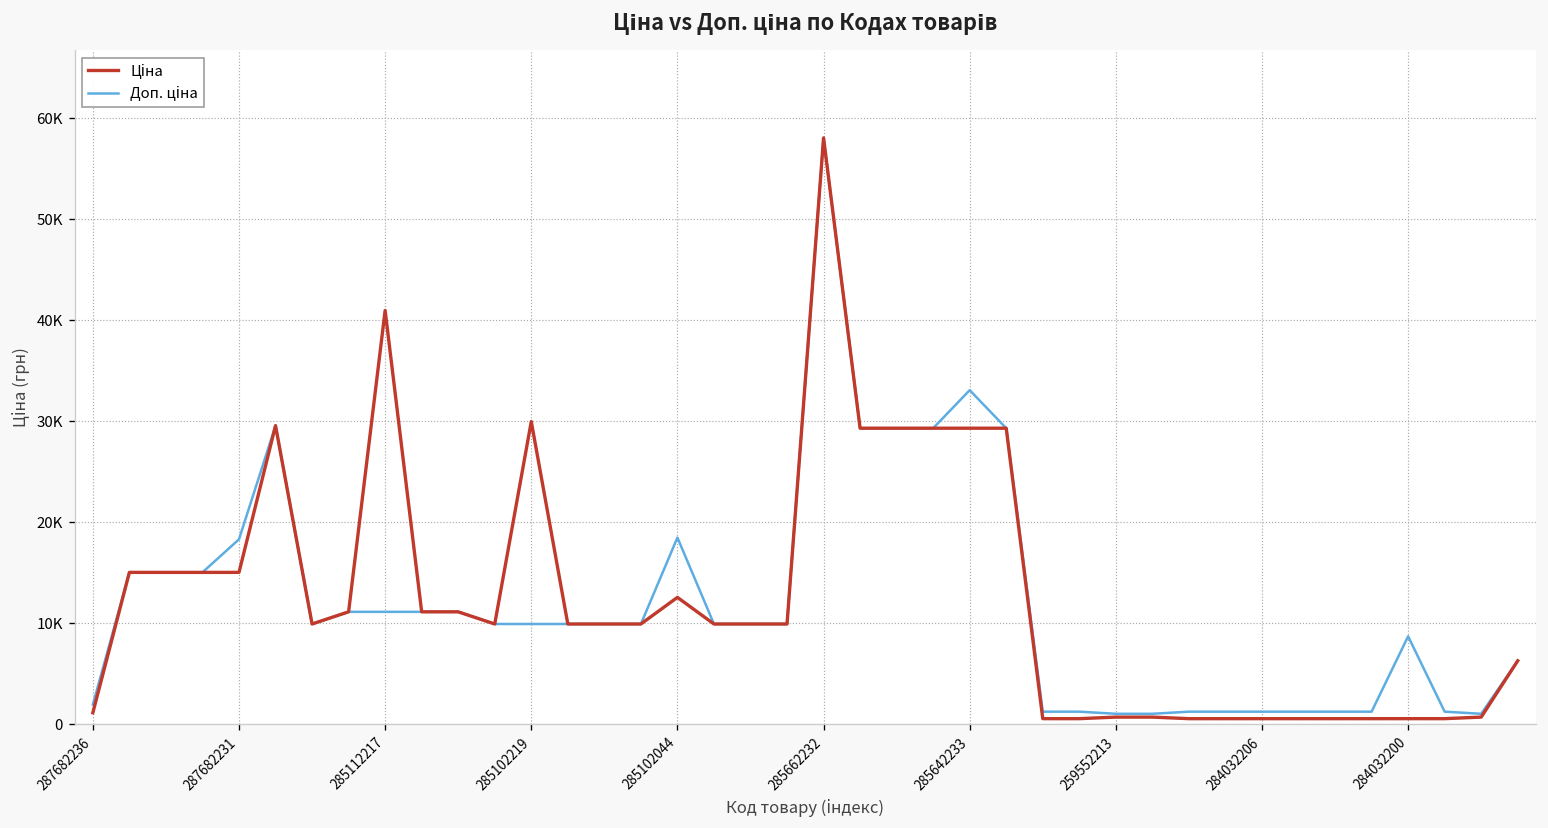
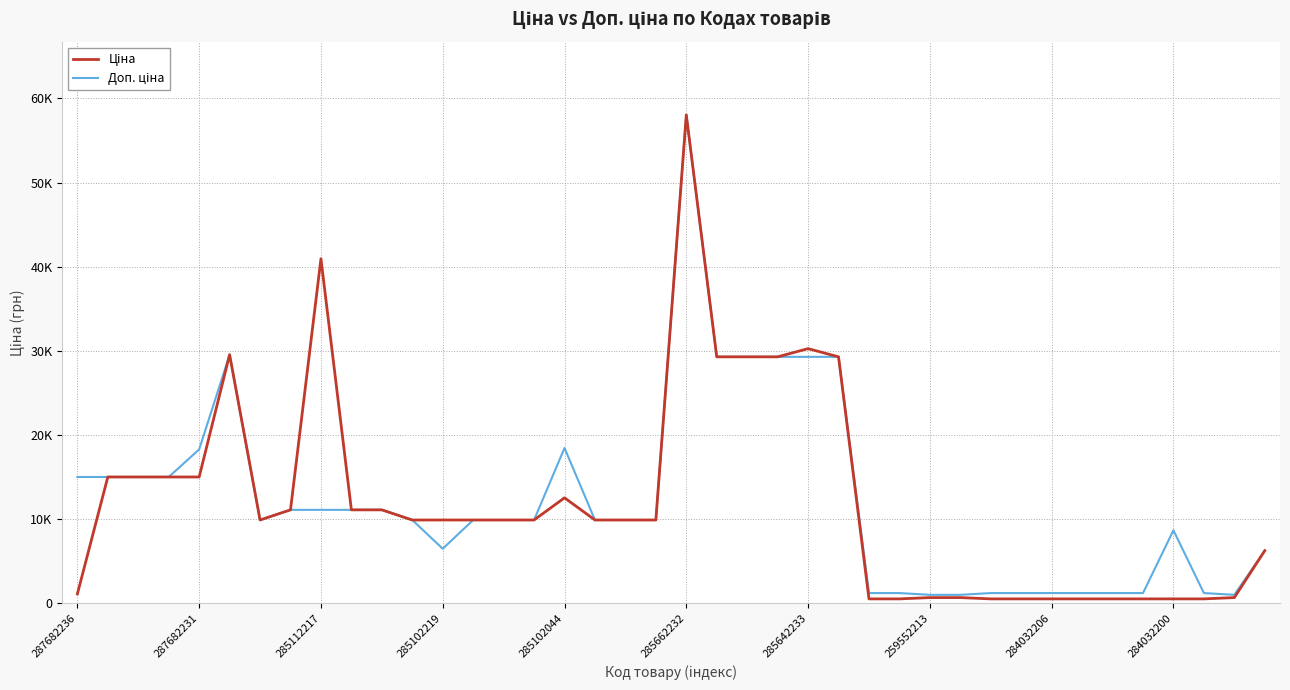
Доп. ціна, 287682236: 2000 -> 15000
Ціна, 285102219: 30000 -> 10000
Доп. ціна, 285102219: 10000 -> 6000
Ціна, 285642233: 29000 -> 30000
Доп. ціна, 285642233: 33000 -> 29000
